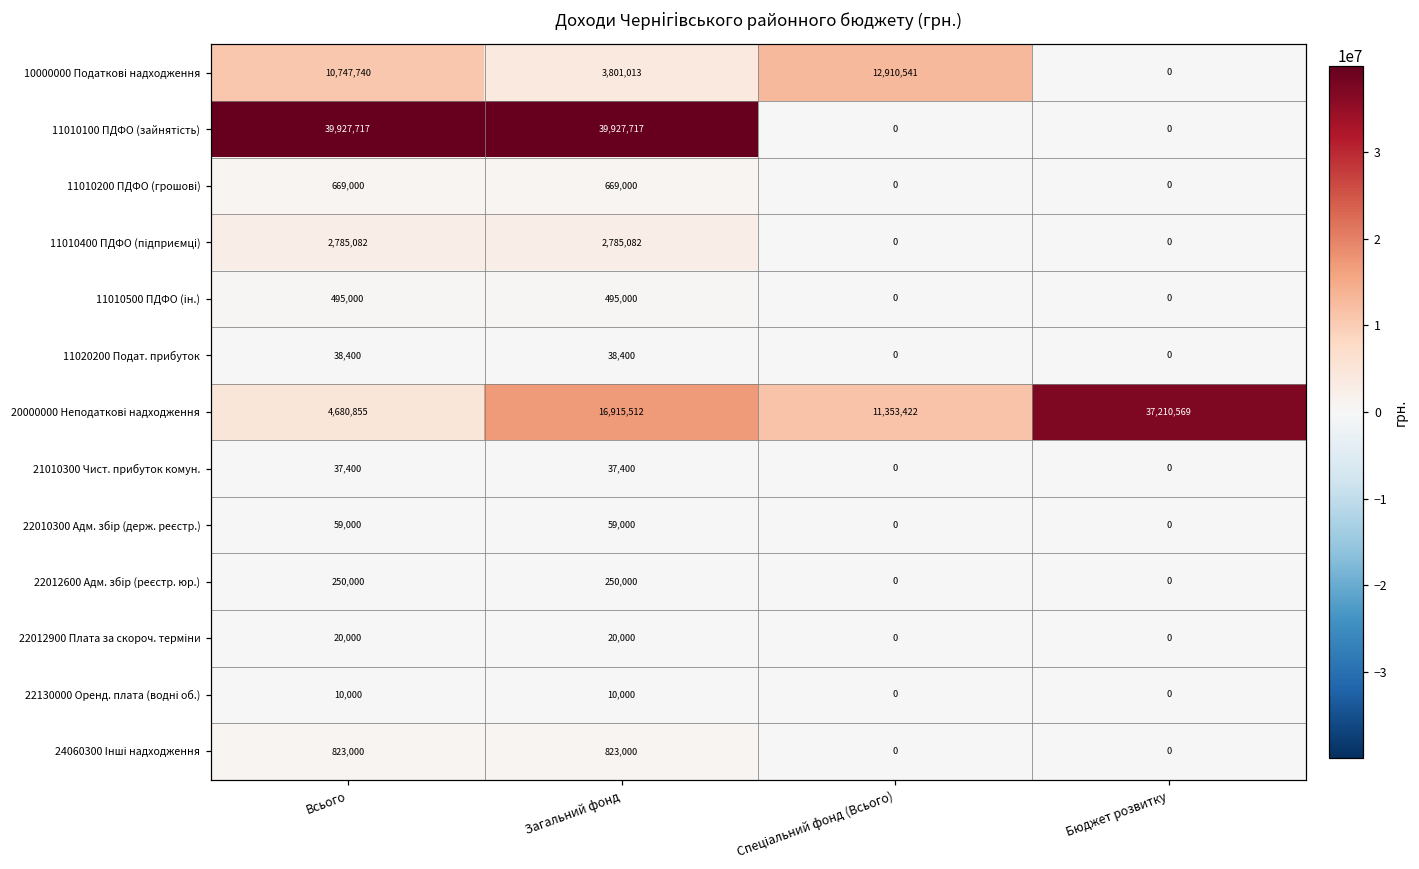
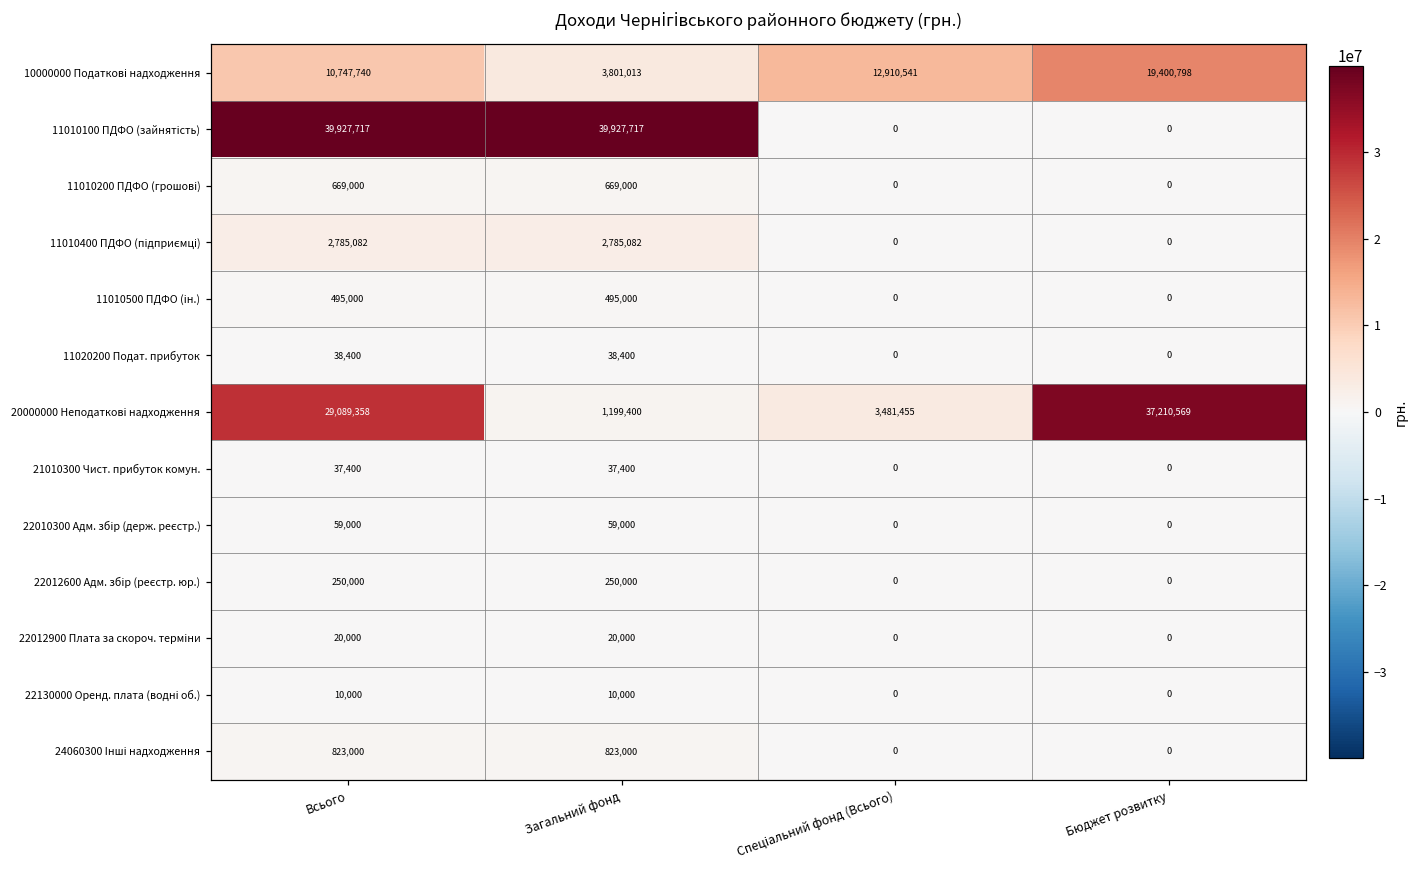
10000000 Податкові надходження, Бюджет розвитку: 0 -> 19,400,798
20000000 Неподаткові надходження, Всього: 4,680,855 -> 29,089,358
20000000 Неподаткові надходження, Загальний фонд: 16,915,512 -> 1,199,400
20000000 Неподаткові надходження, Спеціальний фонд (Всього): 11,353,422 -> 3,481,455
